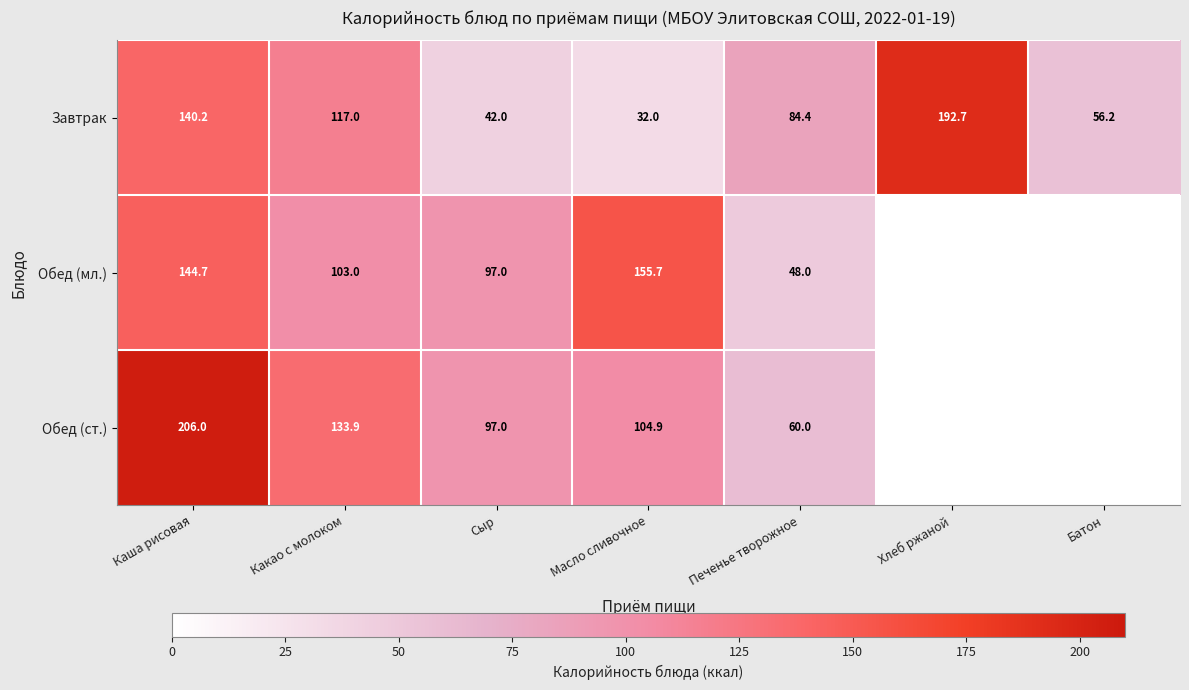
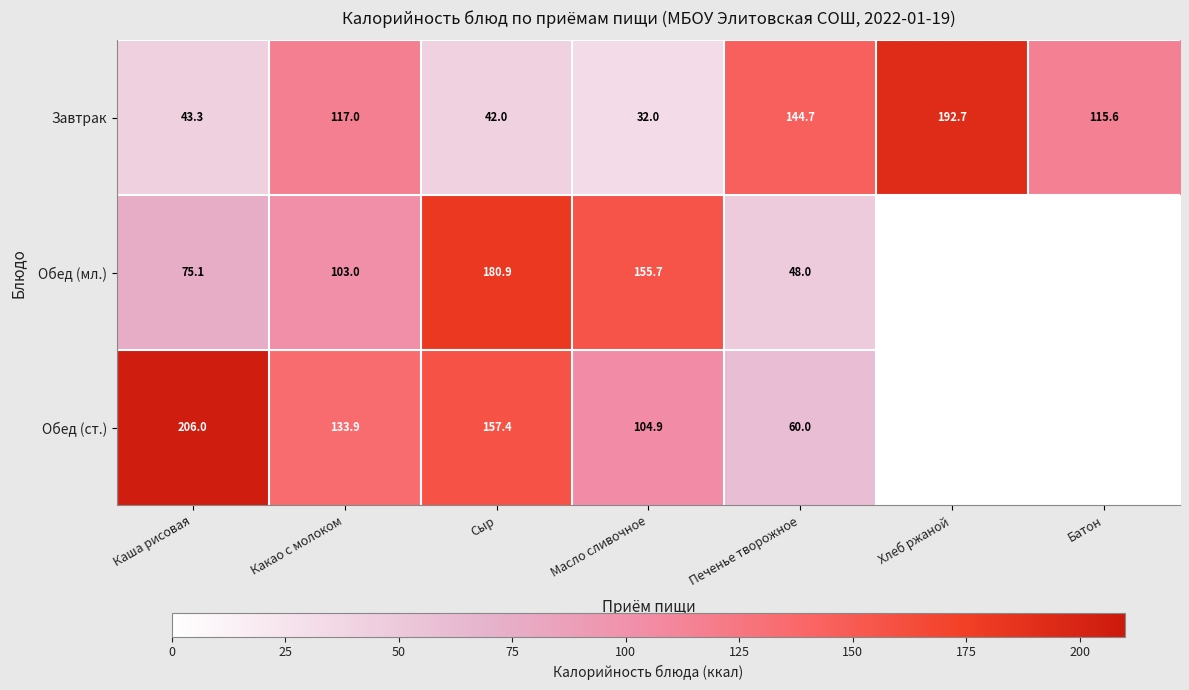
Завтрак, Каша рисовая: 140.2 -> 43.3
Завтрак, Печенье творожное: 84.4 -> 144.7
Завтрак, Батон: 56.2 -> 115.6
Обед (мл.), Каша рисовая: 144.7 -> 75.1
Обед (мл.), Сыр: 97.0 -> 180.9
Обед (ст.), Сыр: 97.0 -> 157.4
